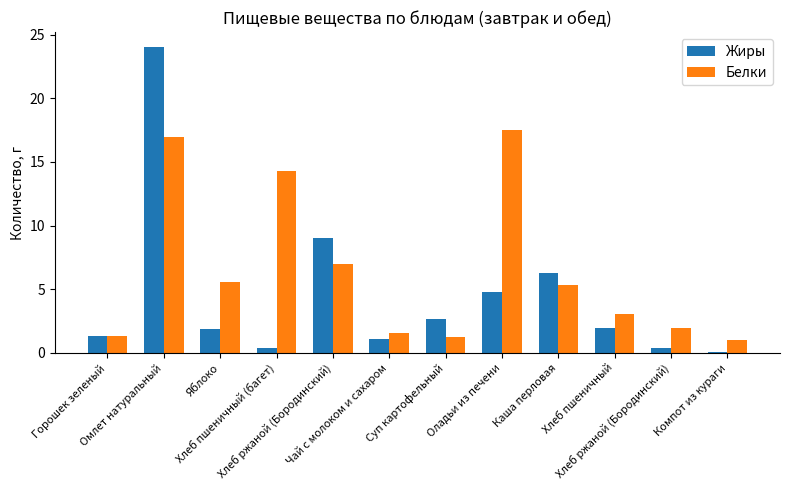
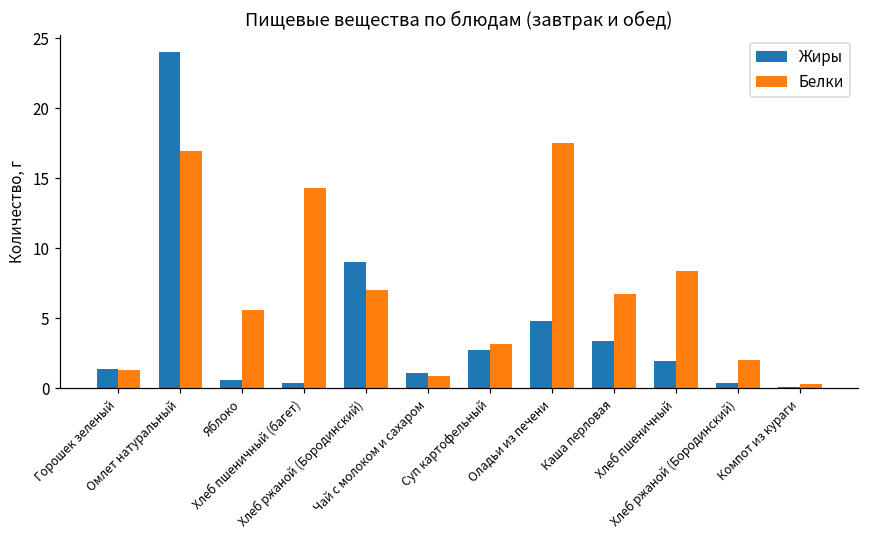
Жиры, Яблоко: 1.9 -> 0.6
Белки, Чай с молоком и сахаром: 1.6 -> 0.9
Белки, Суп картофельный: 1.3 -> 3.2
Жиры, Каша перловая: 6.3 -> 3.4
Белки, Каша перловая: 5.3 -> 6.8
Белки, Хлеб пшеничный: 3.1 -> 8.4
Белки, Компот из кураги: 1.0 -> 0.3
